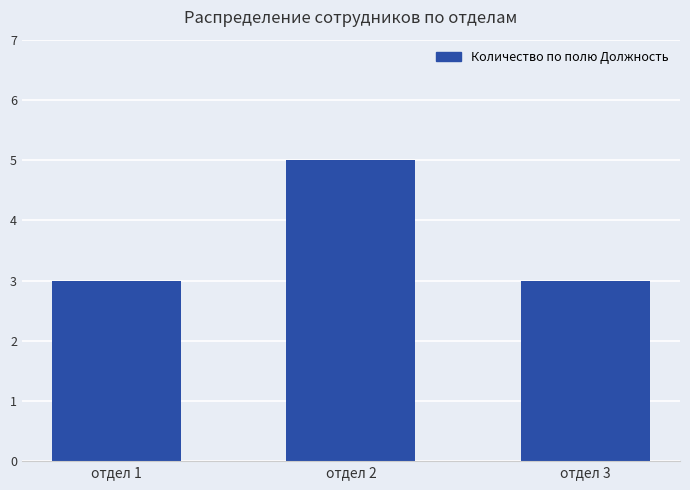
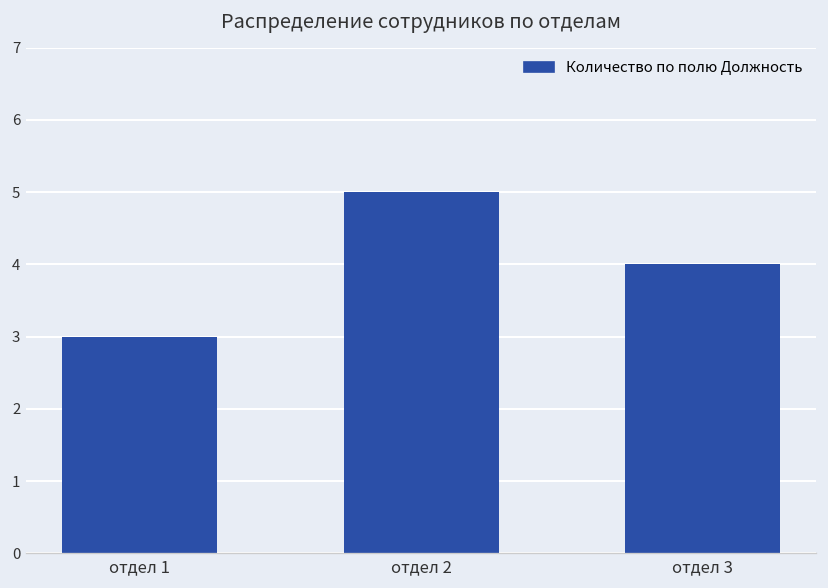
отдел 3: 3 -> 4
